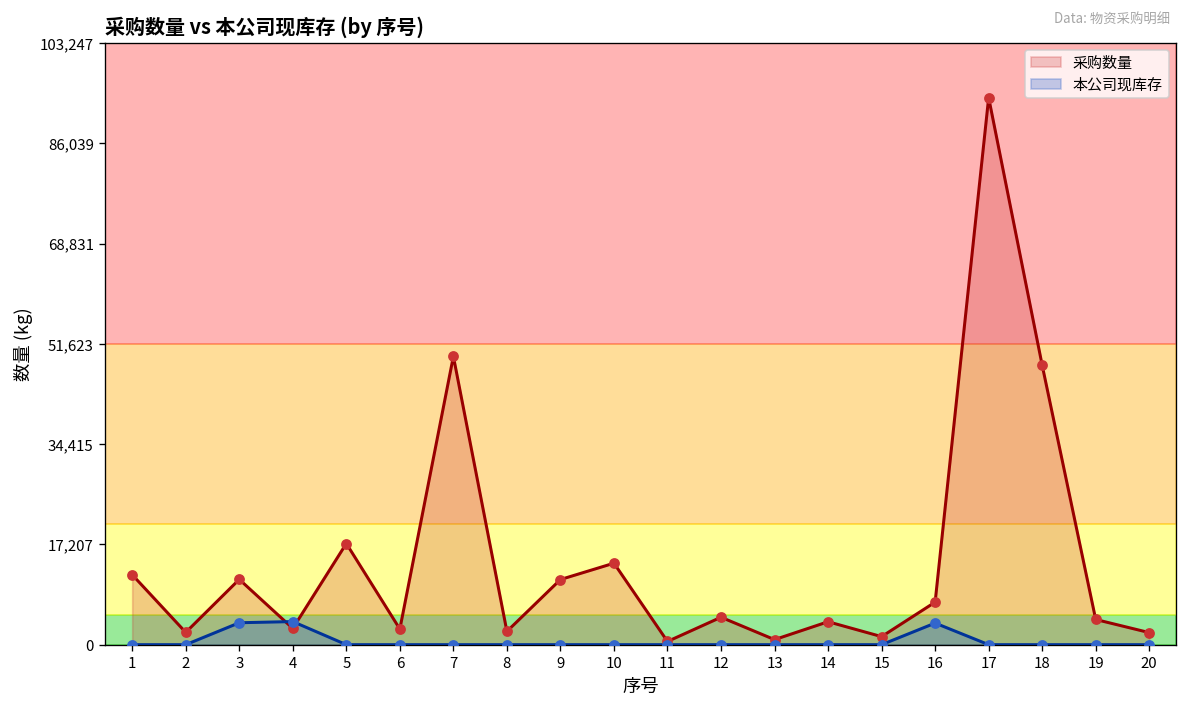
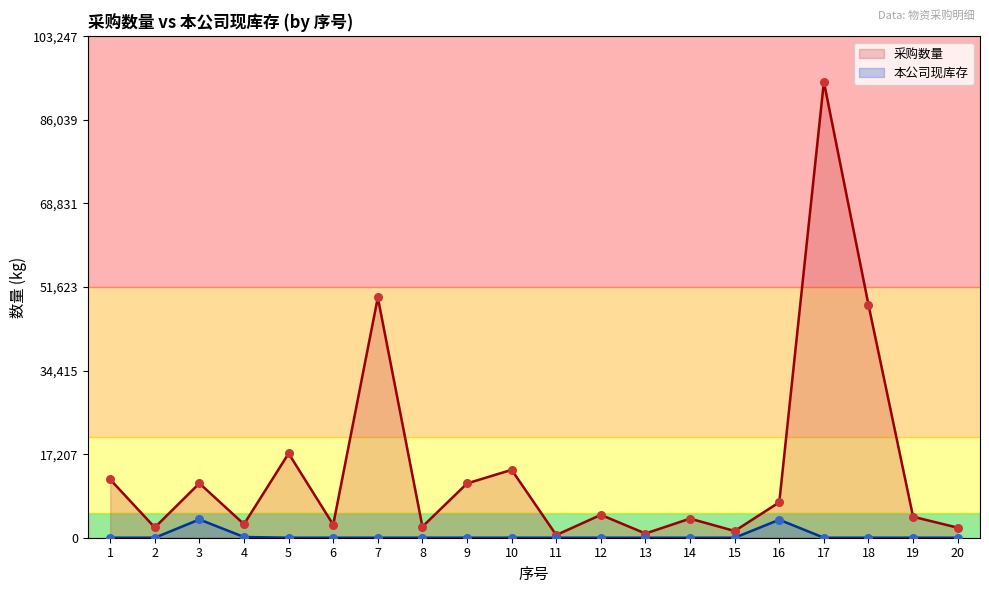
本公司现库存, 4: 4,000 -> 0
